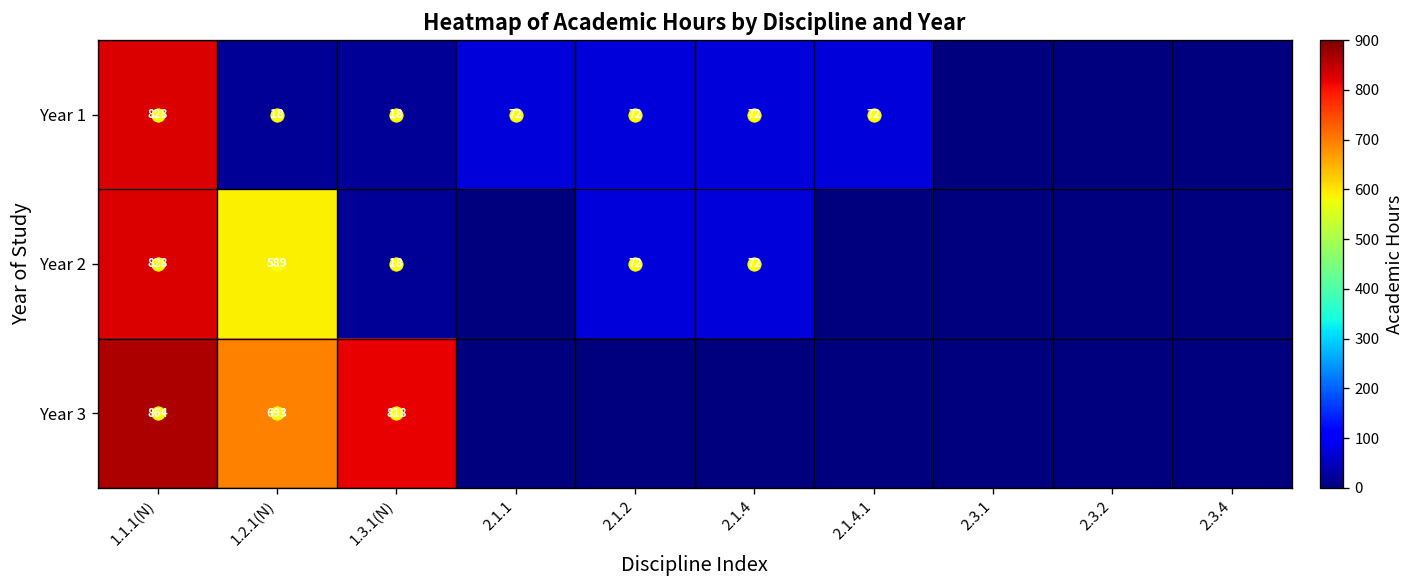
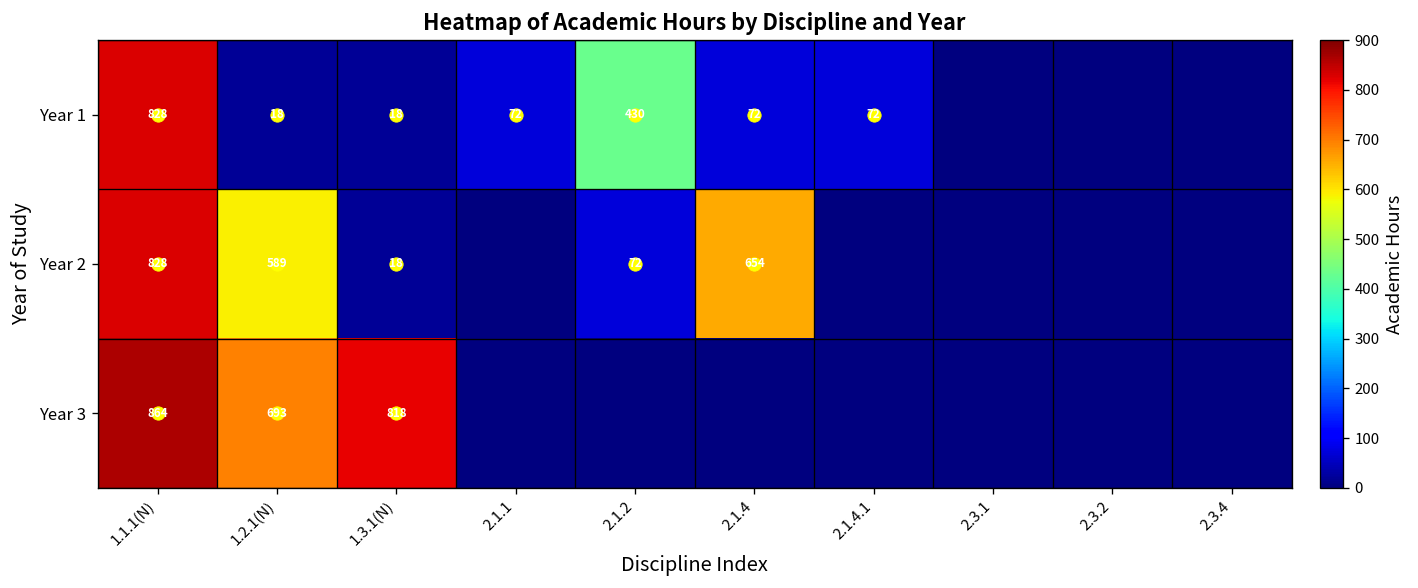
Year 1, 2.1.2: 72 -> 430
Year 2, 2.1.4: 72 -> 654
